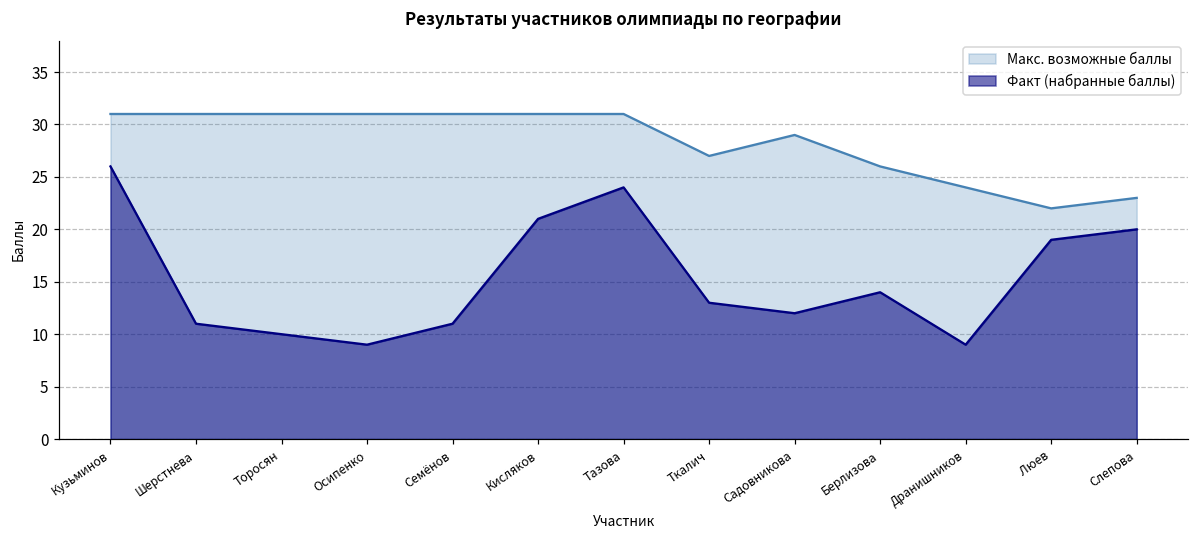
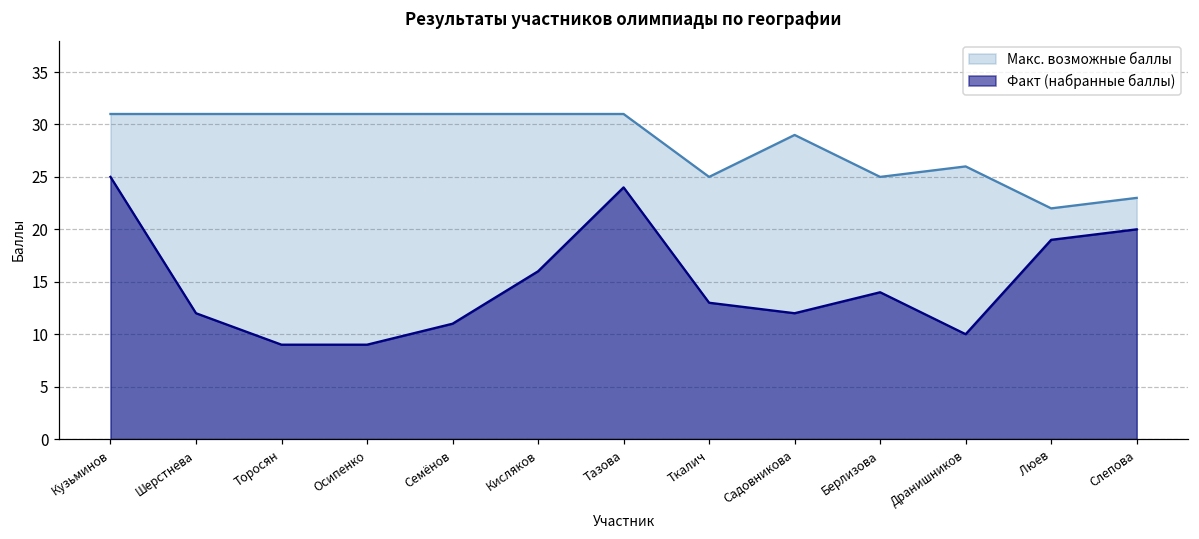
Факт (набранные баллы), Кузьминов: 26 -> 25
Факт (набранные баллы), Шерстнева: 11 -> 12
Факт (набранные баллы), Торосян: 10 -> 9
Факт (набранные баллы), Кисляков: 21 -> 16
Макс. возможные баллы, Ткалич: 27 -> 25
Макс. возможные баллы, Берлизова: 26 -> 25
Макс. возможные баллы, Дранишников: 24 -> 26
Факт (набранные баллы), Дранишников: 9 -> 10
